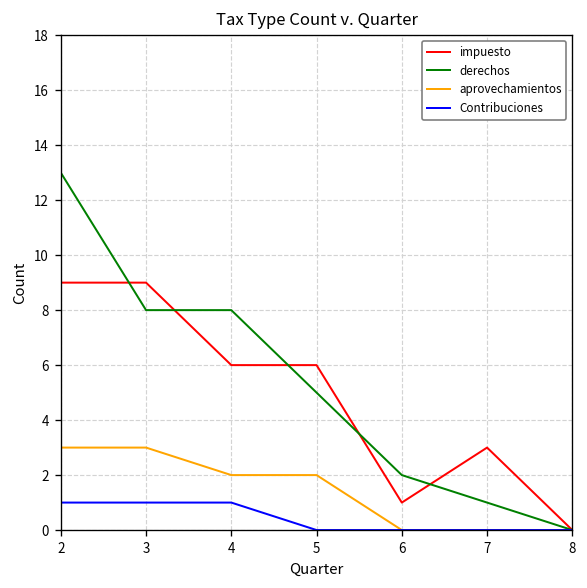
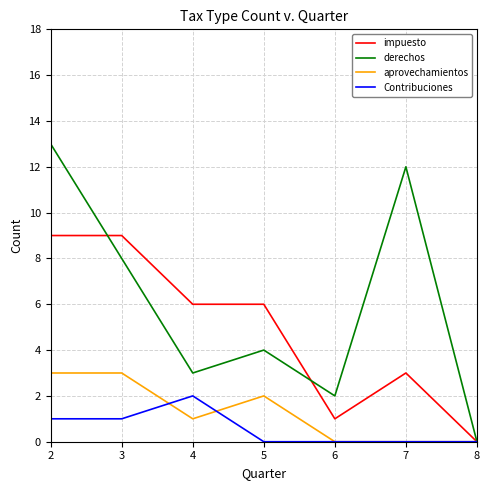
derechos, 4: 8 -> 3
aprovechamientos, 4: 2 -> 1
Contribuciones, 4: 1 -> 2
derechos, 5: 5 -> 4
derechos, 7: 1 -> 12
